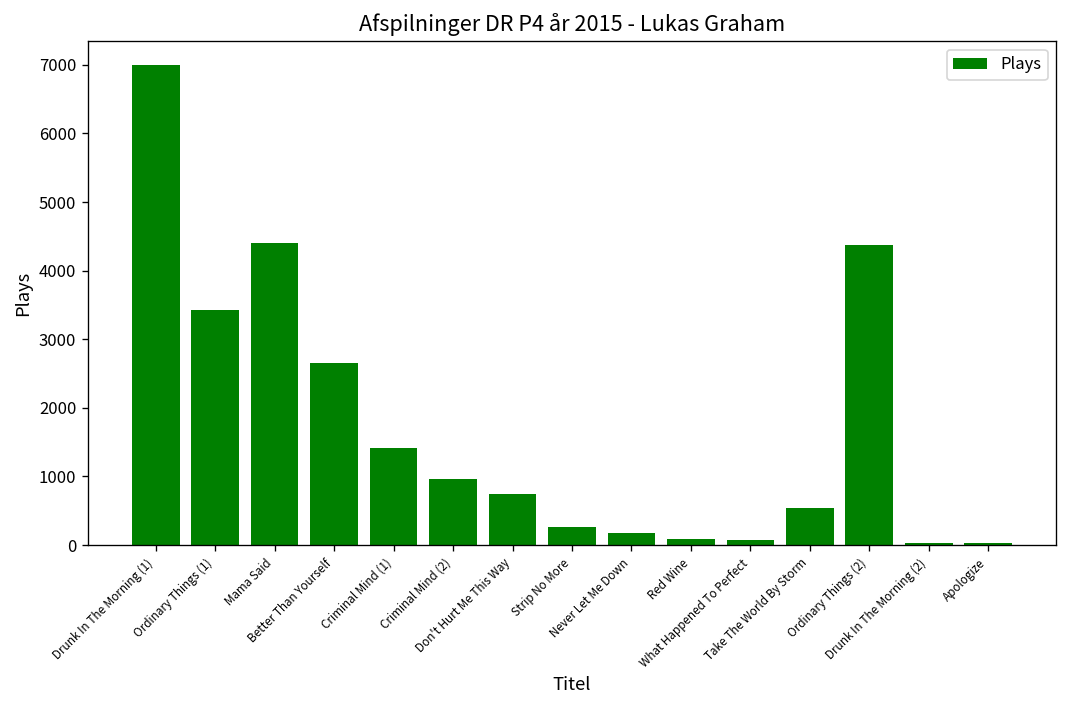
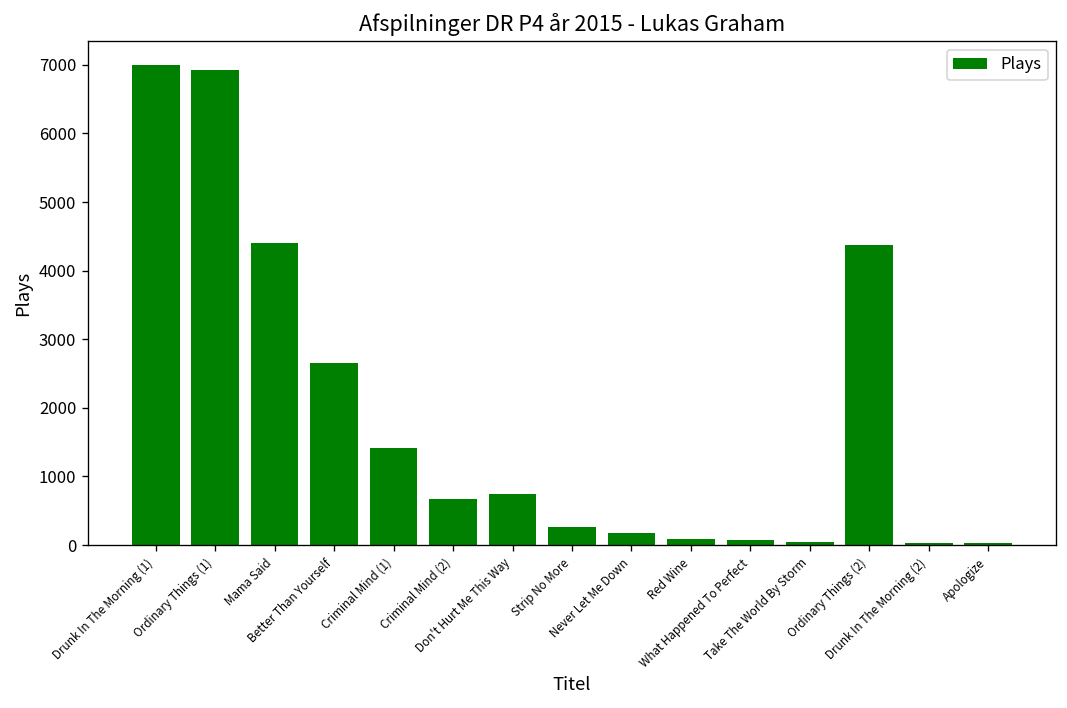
Ordinary Things (1): 3400 -> 6900
Criminal Mind (2): 1000 -> 700
Take The World By Storm: 500 -> 100
